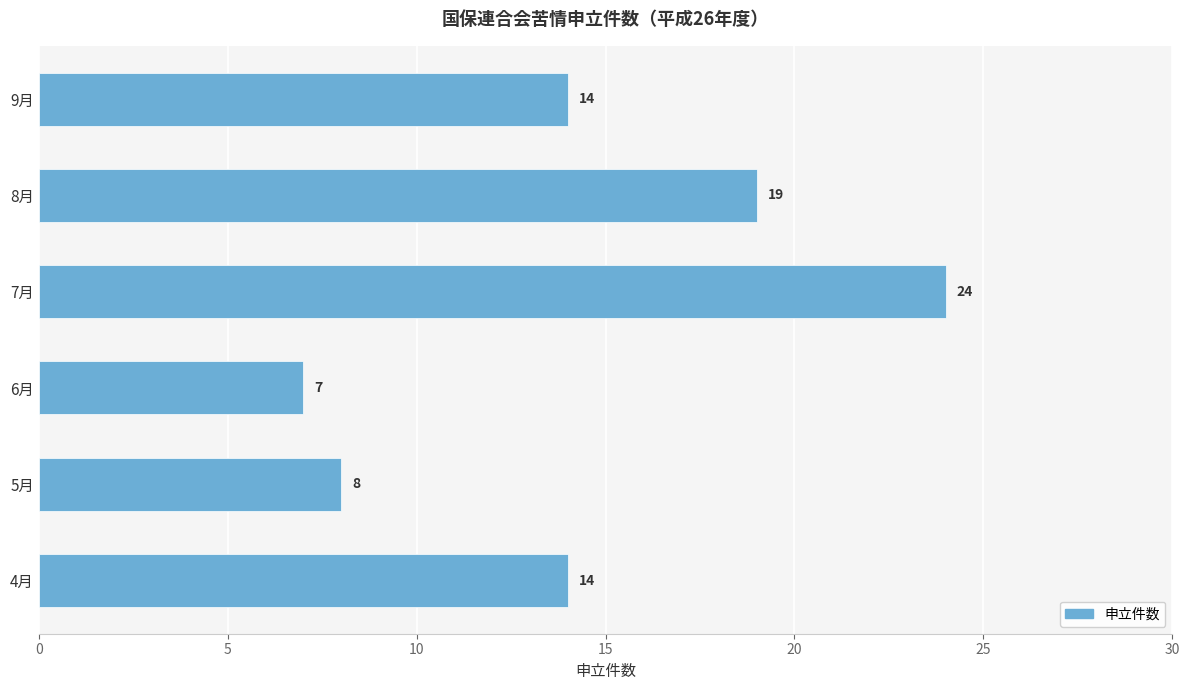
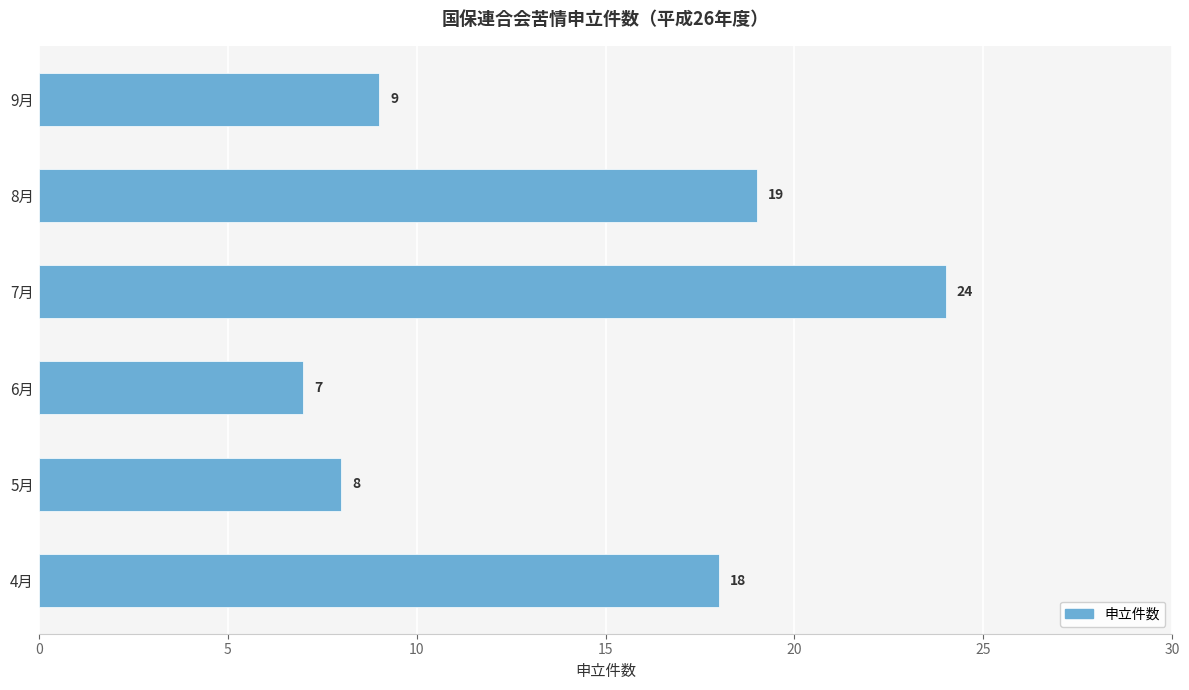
9月: 14 -> 9
4月: 14 -> 18
